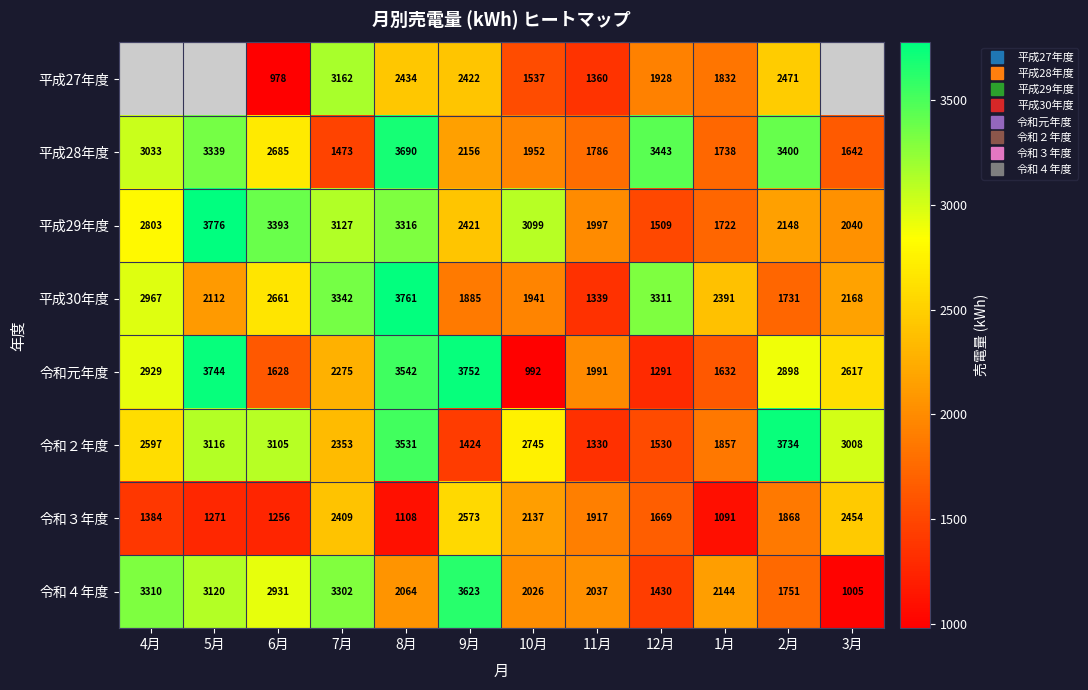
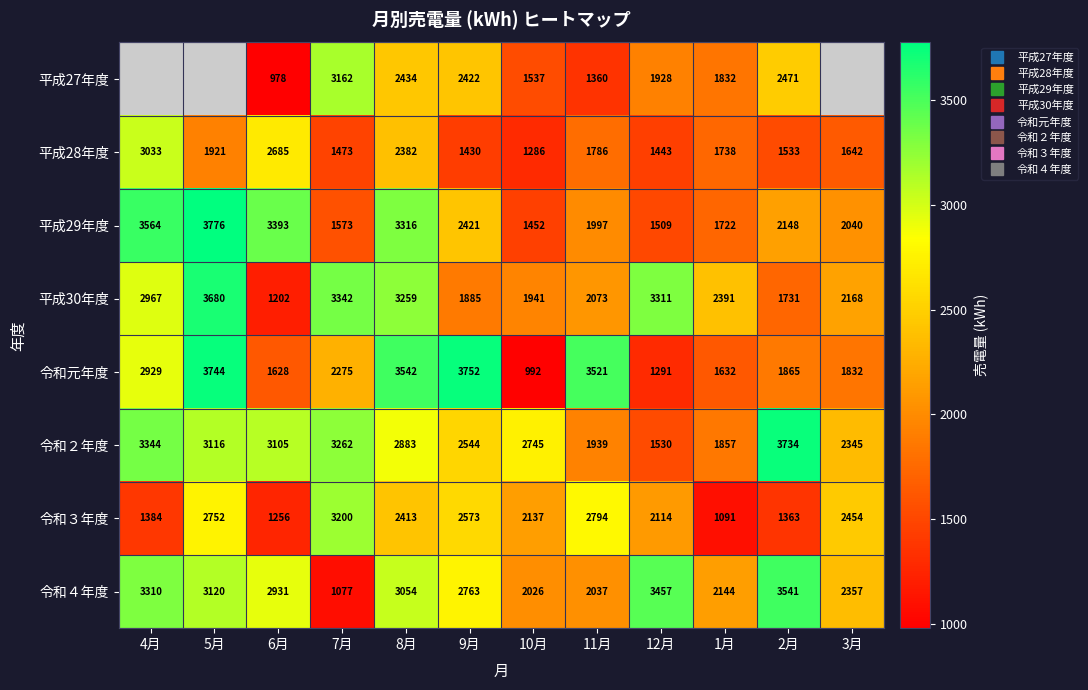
平成28年度, 5月: 3339 -> 1921
平成28年度, 8月: 3690 -> 2382
平成28年度, 9月: 2156 -> 1430
平成28年度, 10月: 1952 -> 1286
平成28年度, 12月: 3443 -> 1443
平成28年度, 2月: 3400 -> 1533
平成29年度, 4月: 2803 -> 3564
平成29年度, 7月: 3127 -> 1573
平成29年度, 10月: 3099 -> 1452
平成30年度, 5月: 2112 -> 3680
平成30年度, 6月: 2661 -> 1202
平成30年度, 8月: 3761 -> 3259
平成30年度, 11月: 1339 -> 2073
令和元年度, 11月: 1991 -> 3521
令和元年度, 2月: 2898 -> 1865
令和元年度, 3月: 2617 -> 1832
令和２年度, 4月: 2597 -> 3344
令和２年度, 7月: 2353 -> 3262
令和２年度, 8月: 3531 -> 2883
令和２年度, 9月: 1424 -> 2544
令和２年度, 11月: 1330 -> 1939
令和２年度, 3月: 3008 -> 2345
令和３年度, 5月: 1271 -> 2752
令和３年度, 7月: 2409 -> 3200
令和３年度, 8月: 1108 -> 2413
令和３年度, 11月: 1917 -> 2794
令和３年度, 12月: 1669 -> 2114
令和３年度, 2月: 1868 -> 1363
令和４年度, 7月: 3302 -> 1077
令和４年度, 8月: 2064 -> 3054
令和４年度, 9月: 3623 -> 2763
令和４年度, 12月: 1430 -> 3457
令和４年度, 2月: 1751 -> 3541
令和４年度, 3月: 1005 -> 2357
